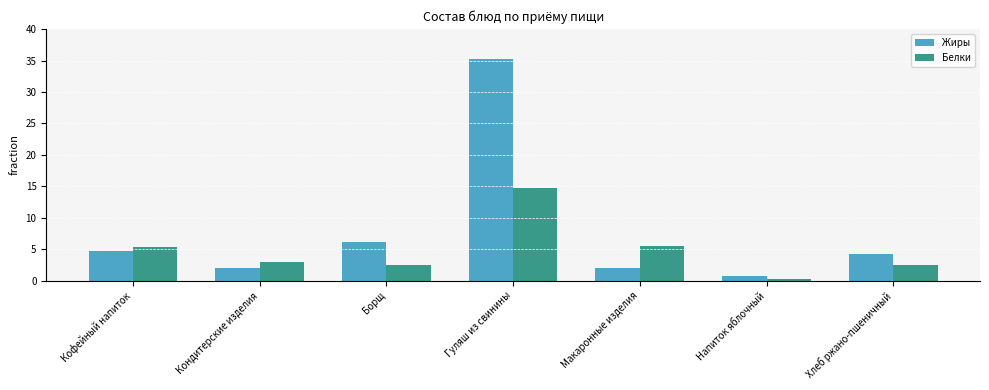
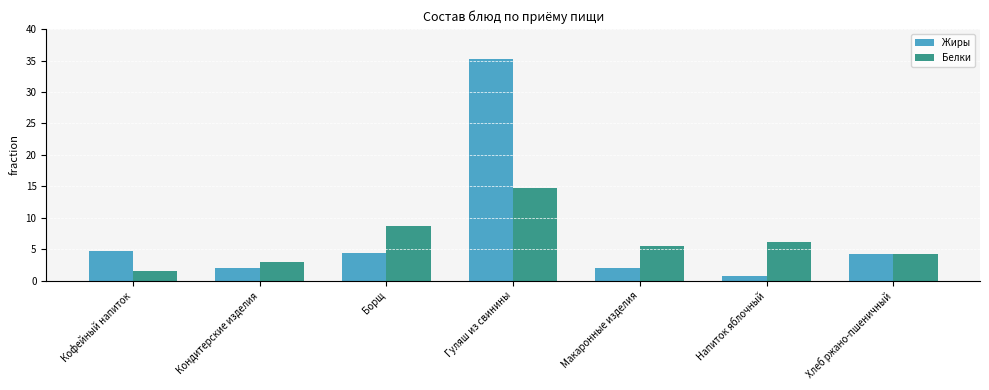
Белки, Кофейный напиток: 5 -> 2
Жиры, Борщ: 6 -> 4
Белки, Борщ: 3 -> 9
Белки, Напиток яблочный: 0 -> 6
Белки, Хлеб ржано-пшеничный: 3 -> 4
